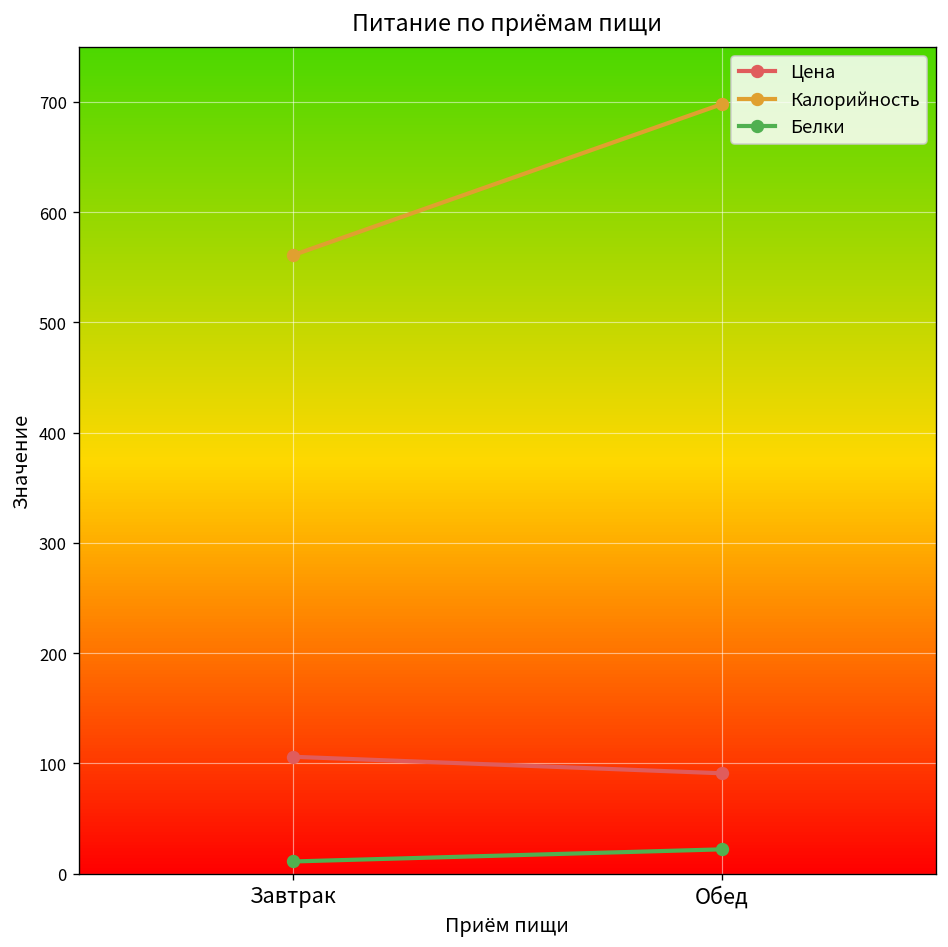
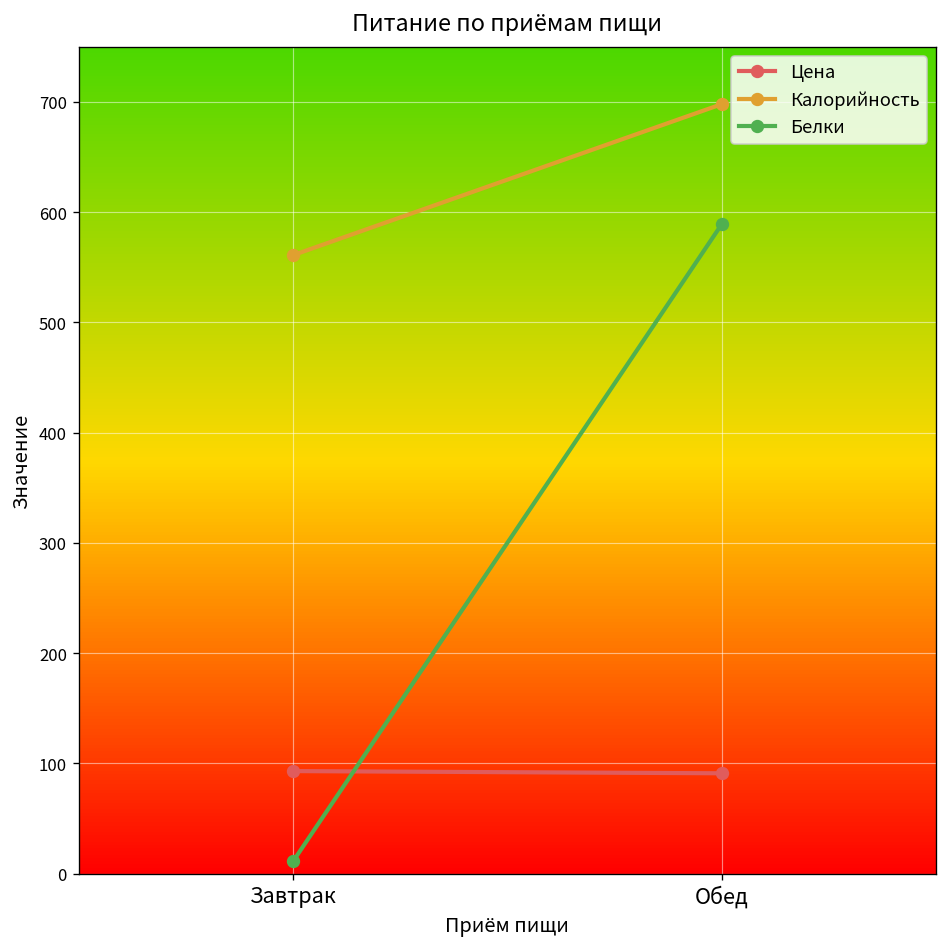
Цена, Завтрак: 110 -> 90
Белки, Обед: 20 -> 590
